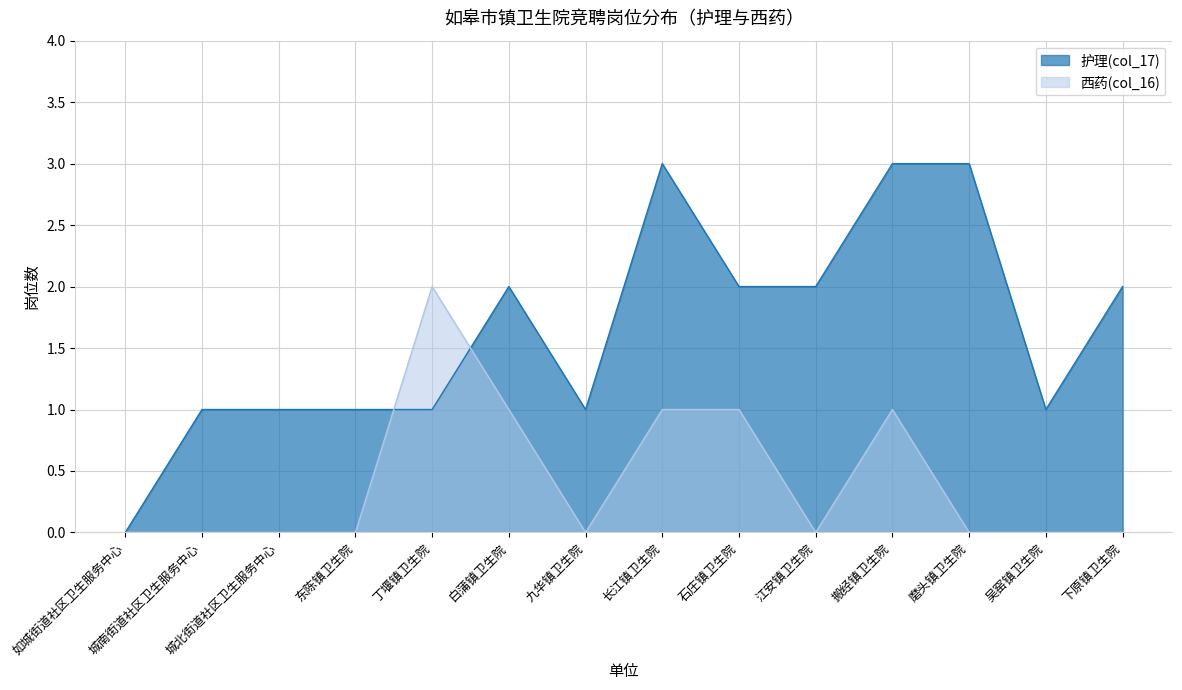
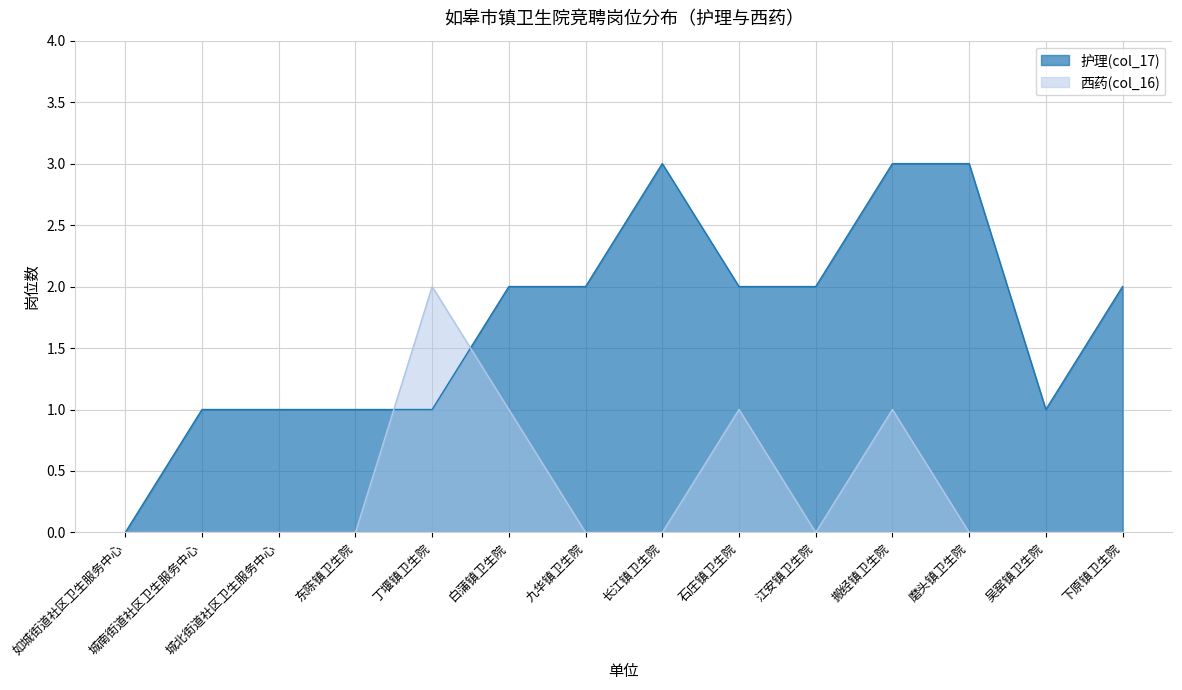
护理(col_17), 九华镇卫生院: 1 -> 2
西药(col_16), 长江镇卫生院: 1 -> 0
